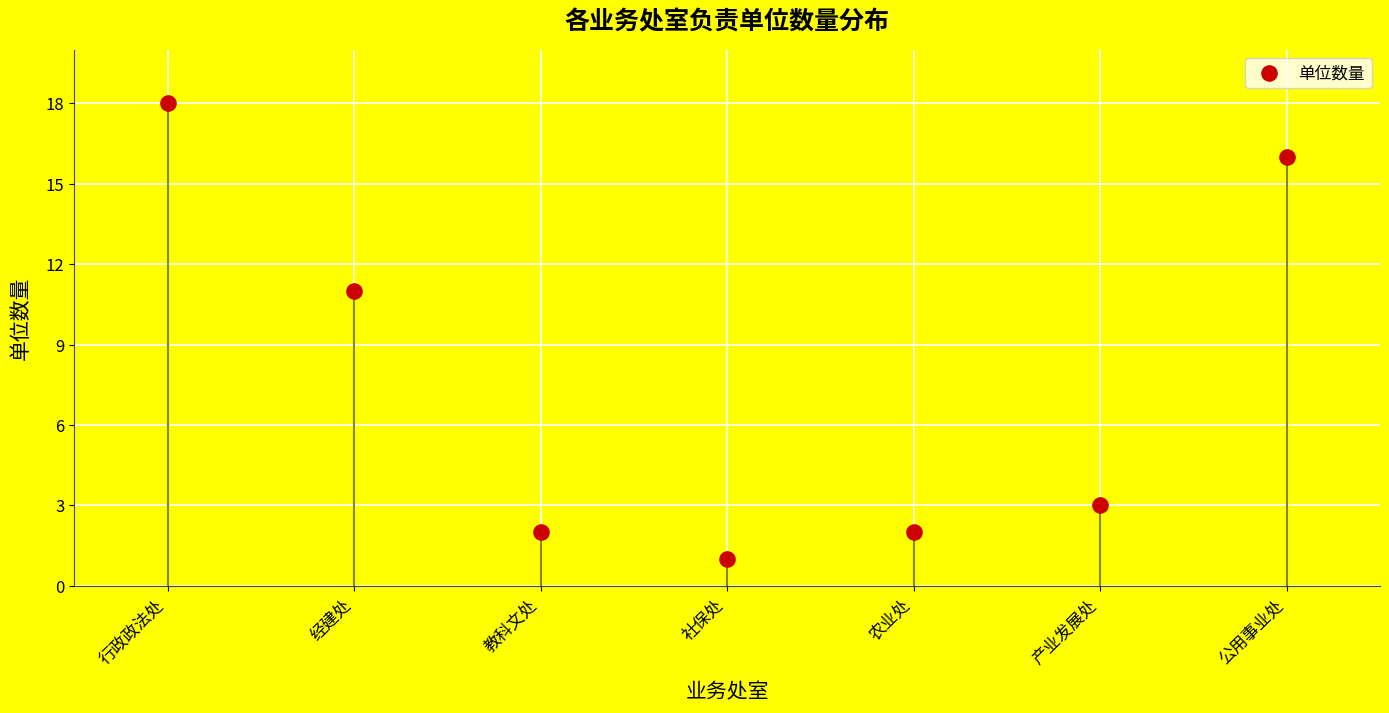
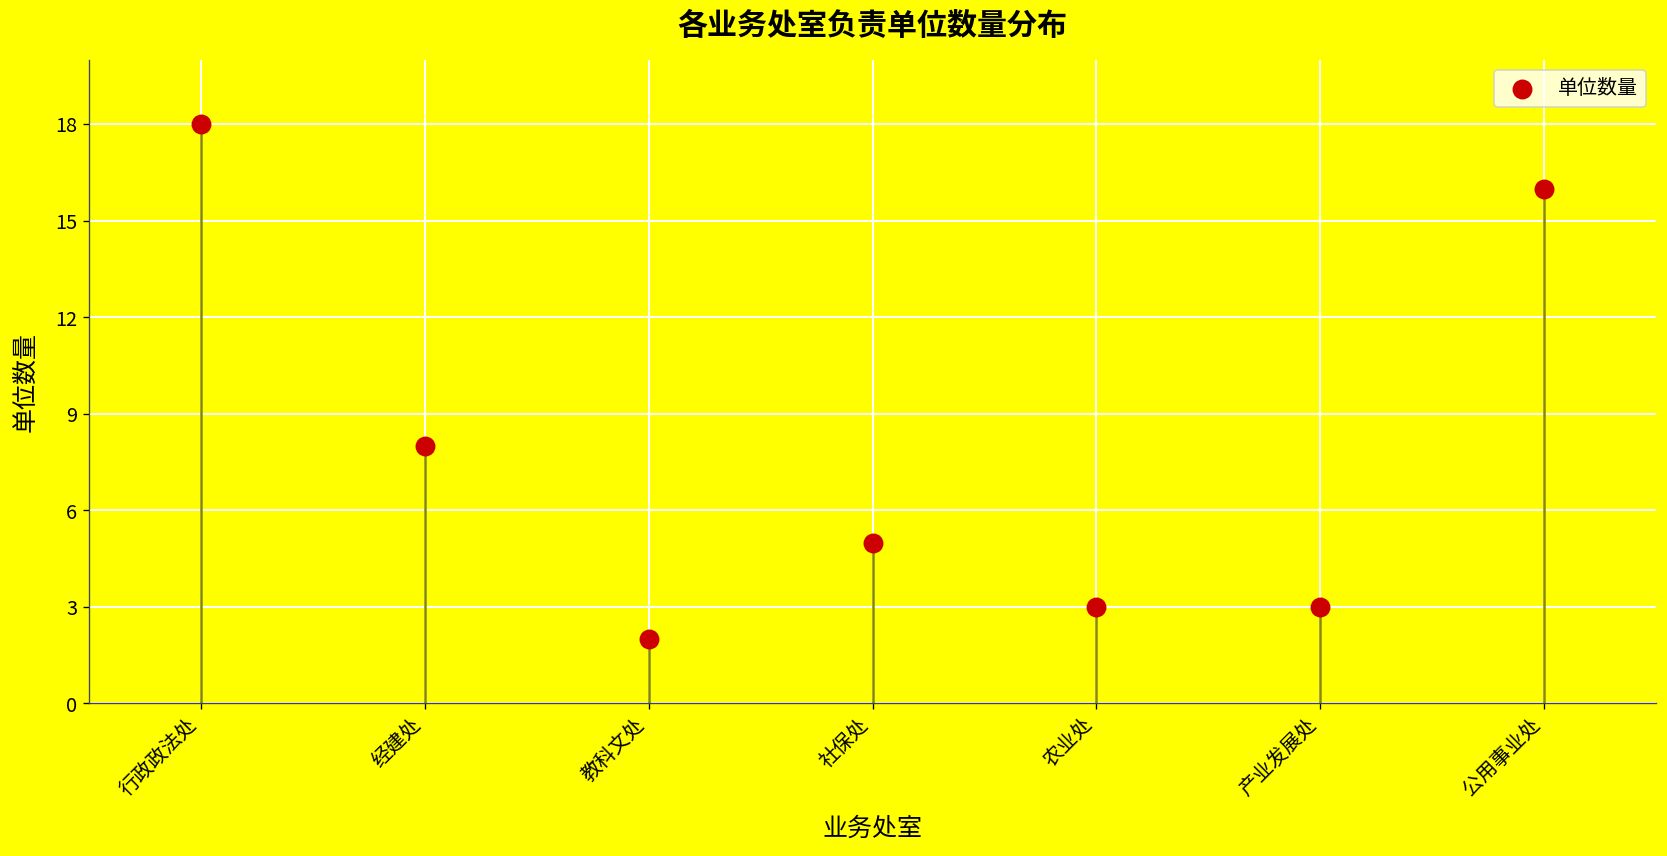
单位数量, 经建处: 11 -> 8
单位数量, 社保处: 1 -> 5
单位数量, 农业处: 2 -> 3
